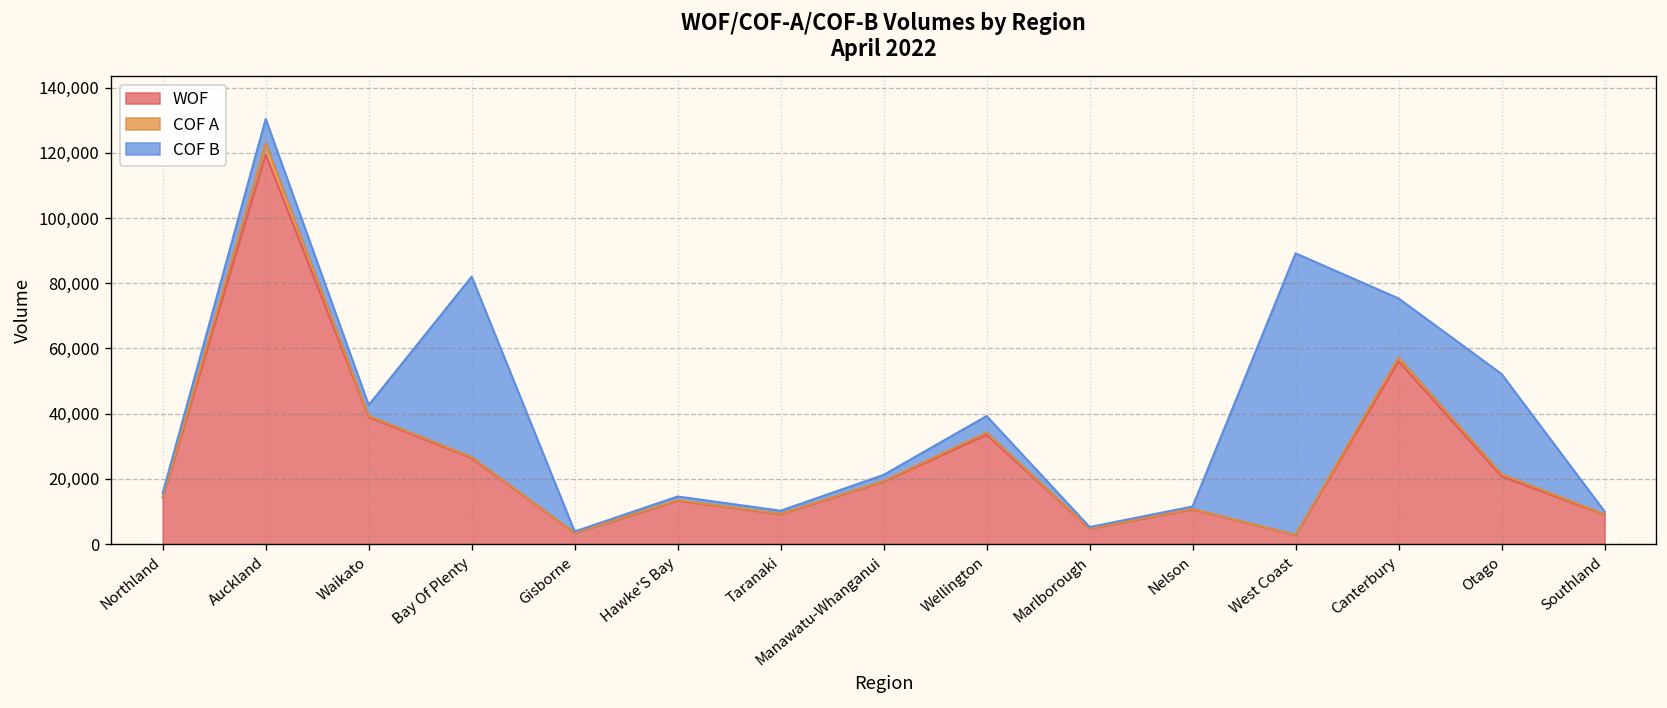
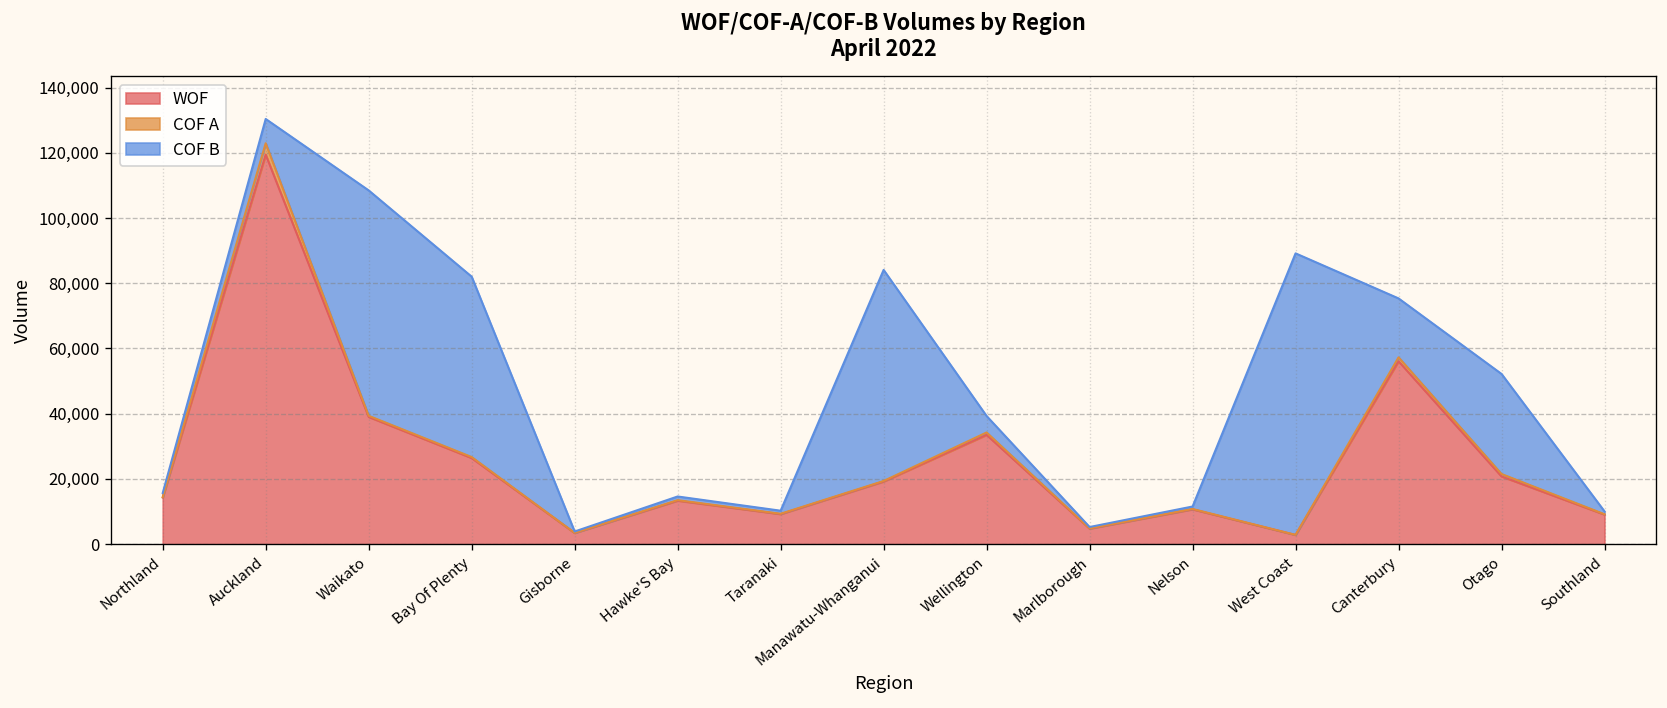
COF B, Waikato: 3,000 -> 69,000
COF B, Manawatu-Whanganui: 2,000 -> 65,000
